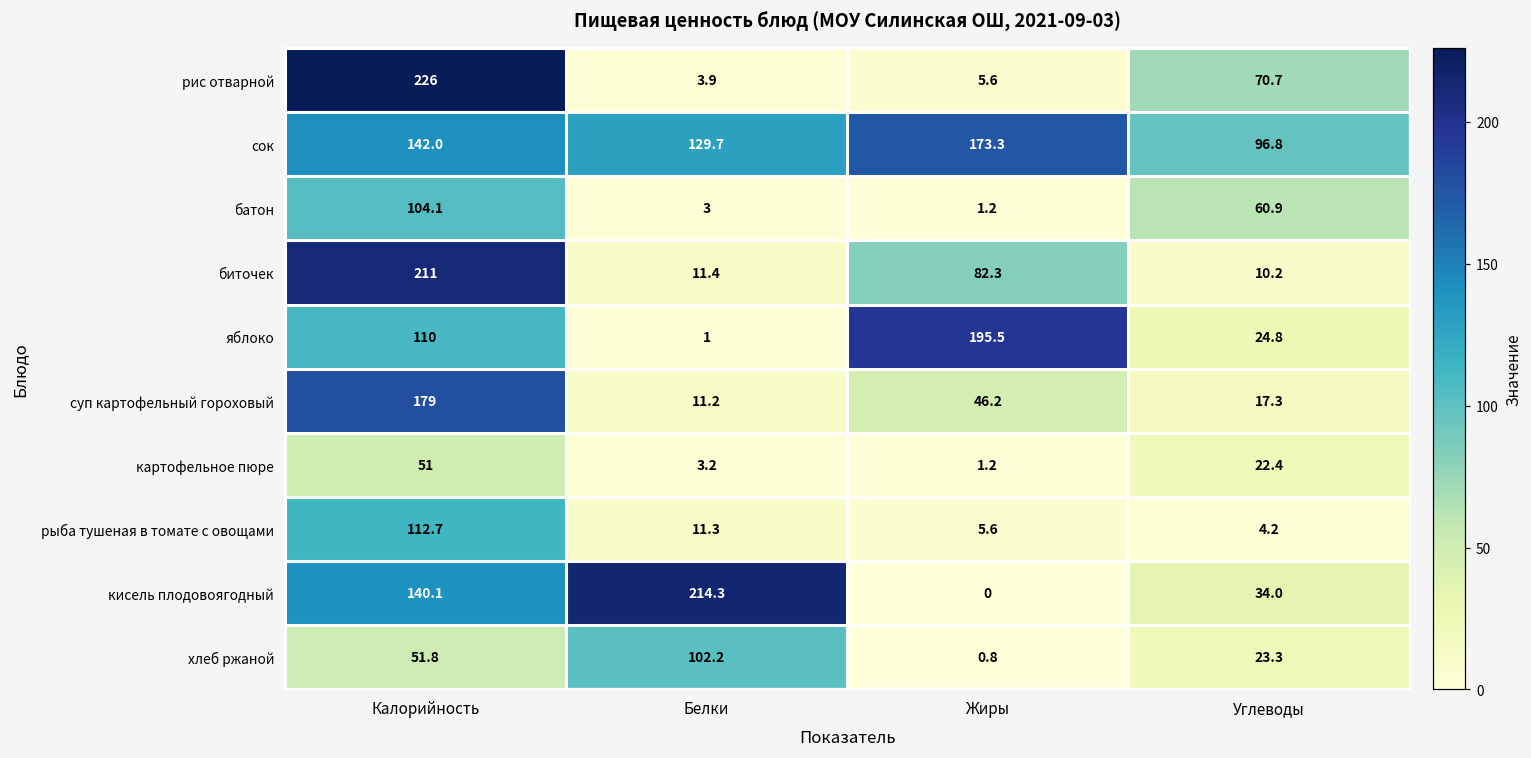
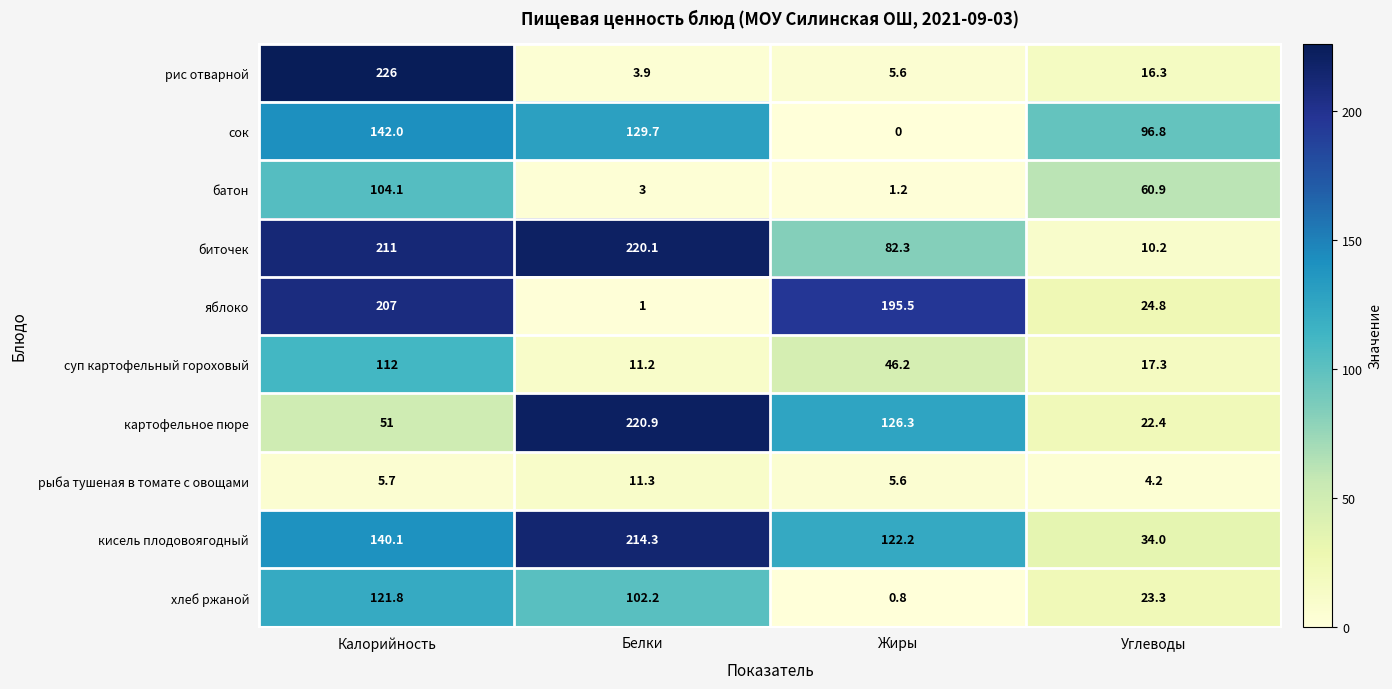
рис отварной, Углеводы: 70.7 -> 16.3
сок, Жиры: 173.3 -> 0
биточек, Белки: 11.4 -> 220.1
яблоко, Калорийность: 110 -> 207
суп картофельный гороховый, Калорийность: 179 -> 112
картофельное пюре, Белки: 3.2 -> 220.9
картофельное пюре, Жиры: 1.2 -> 126.3
рыба тушеная в томате с овощами, Калорийность: 112.7 -> 5.7
кисель плодовоягодный, Жиры: 0 -> 122.2
хлеб ржаной, Калорийность: 51.8 -> 121.8
